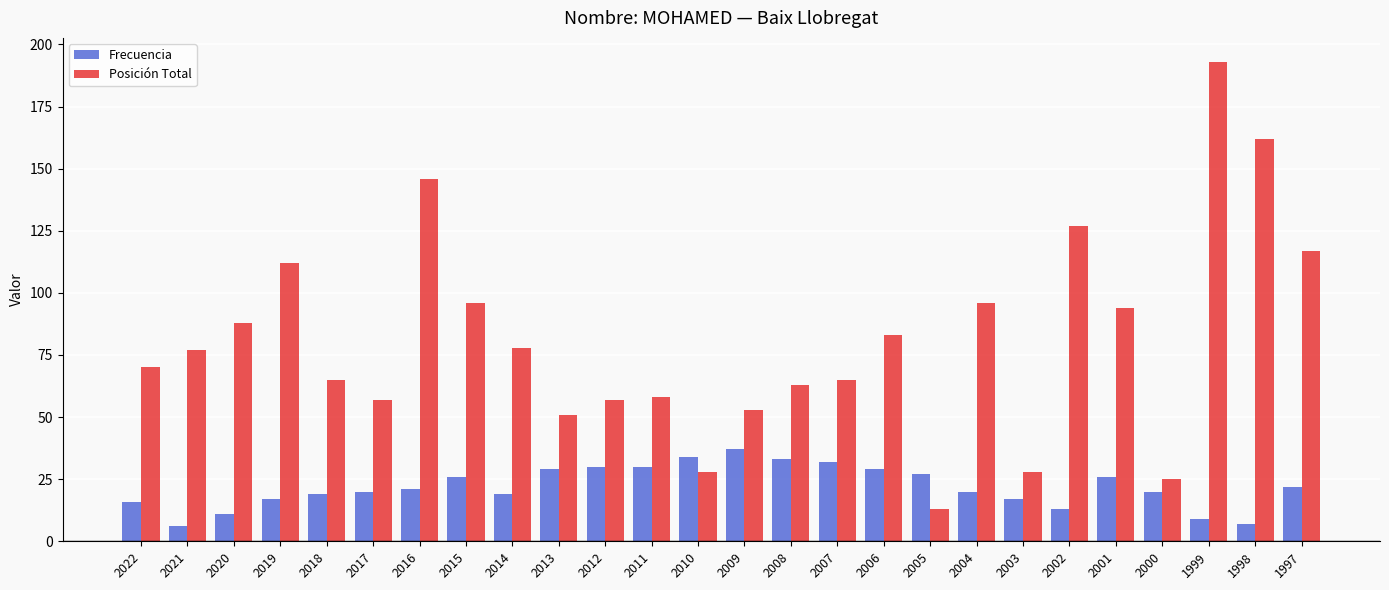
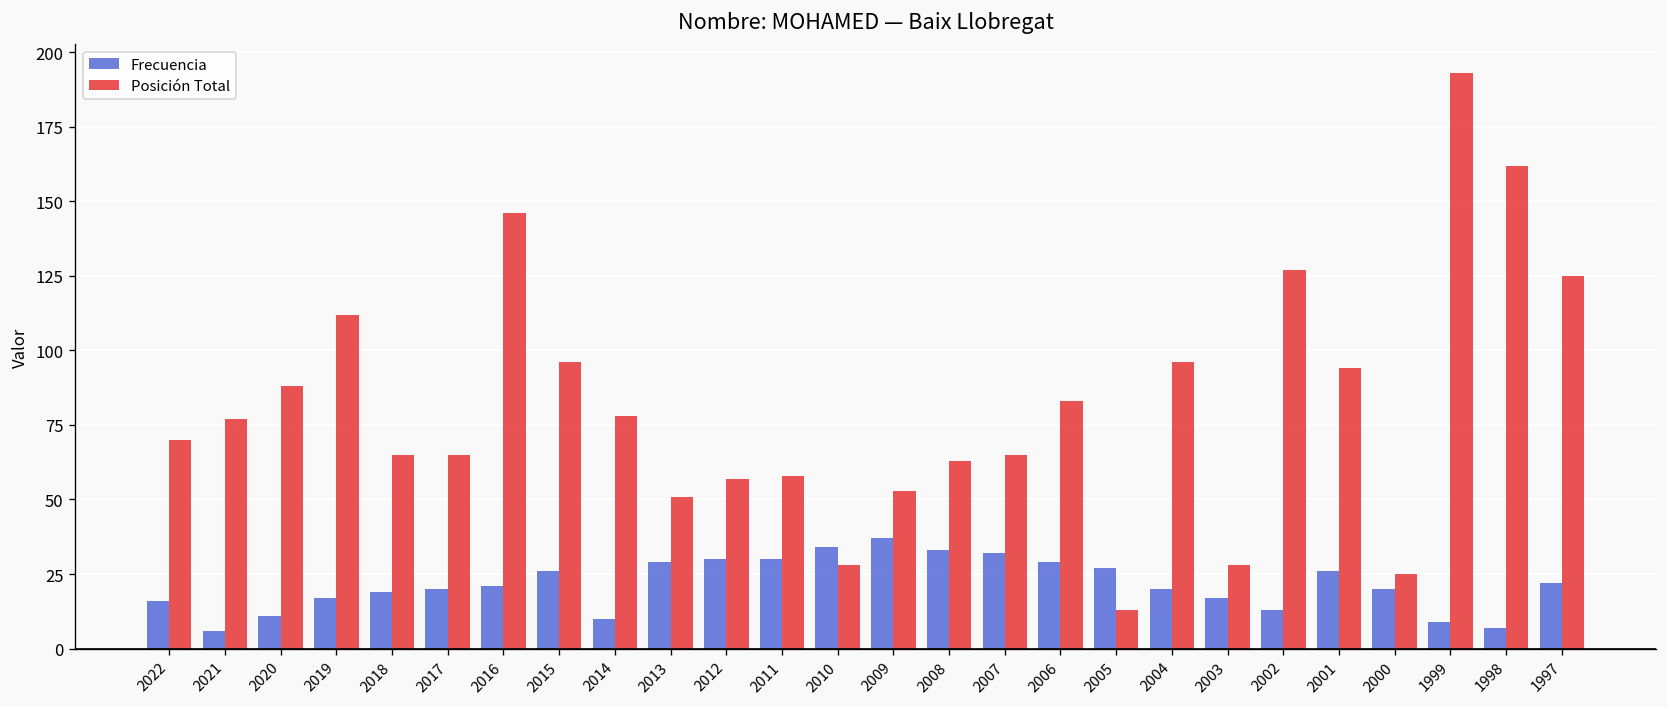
Posición Total, 2017: 57 -> 65
Frecuencia, 2014: 19 -> 10
Posición Total, 1997: 117 -> 125
